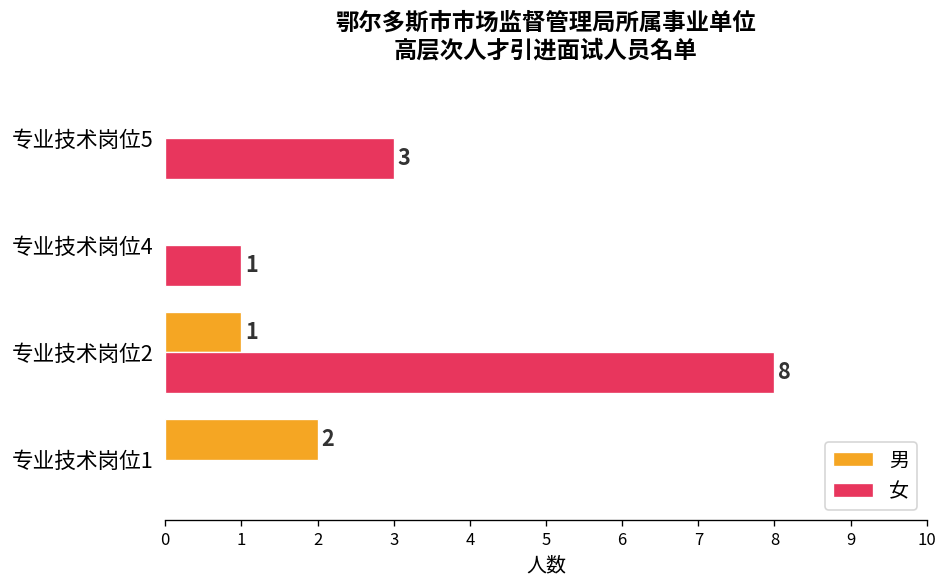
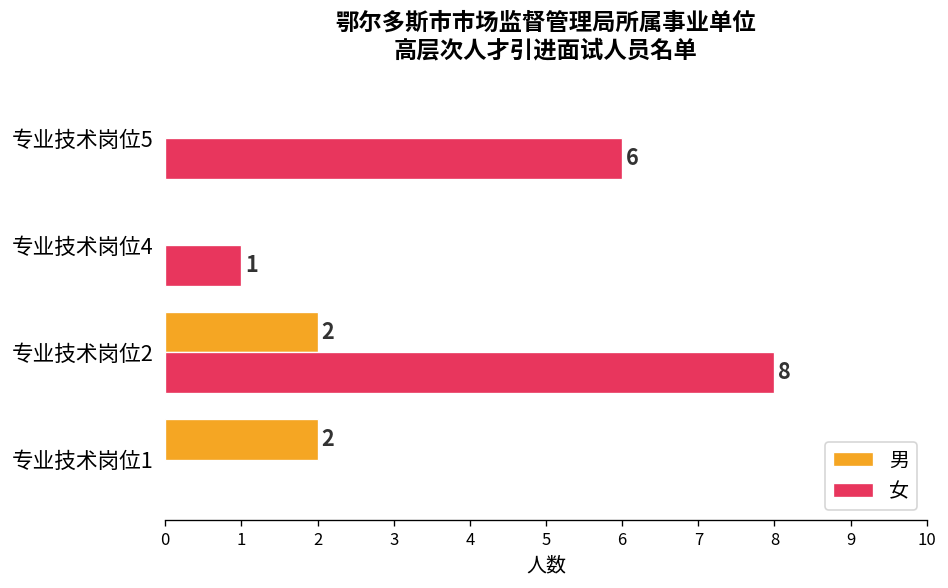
女, 专业技术岗位5: 3 -> 6
男, 专业技术岗位2: 1 -> 2
